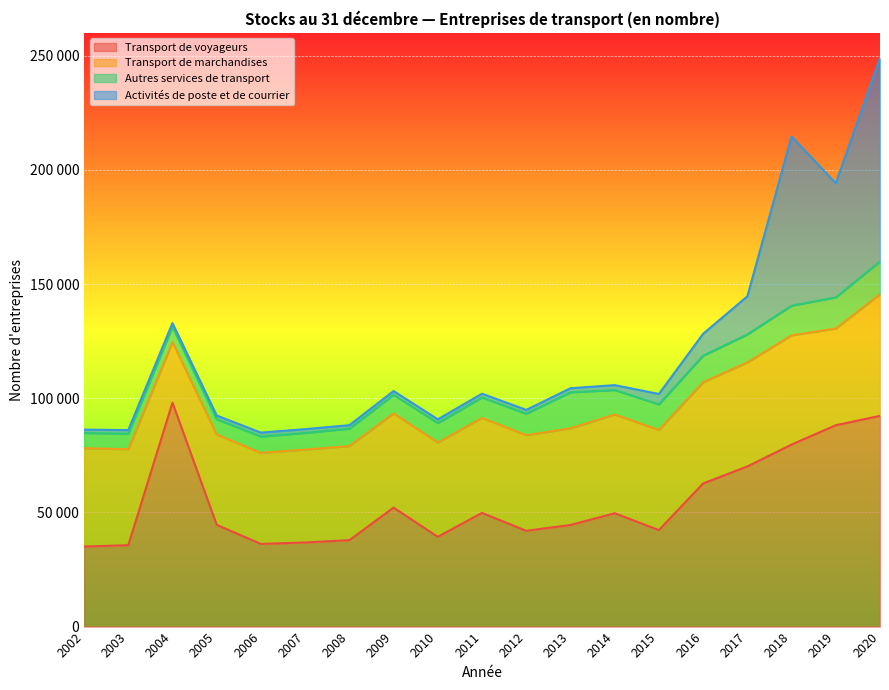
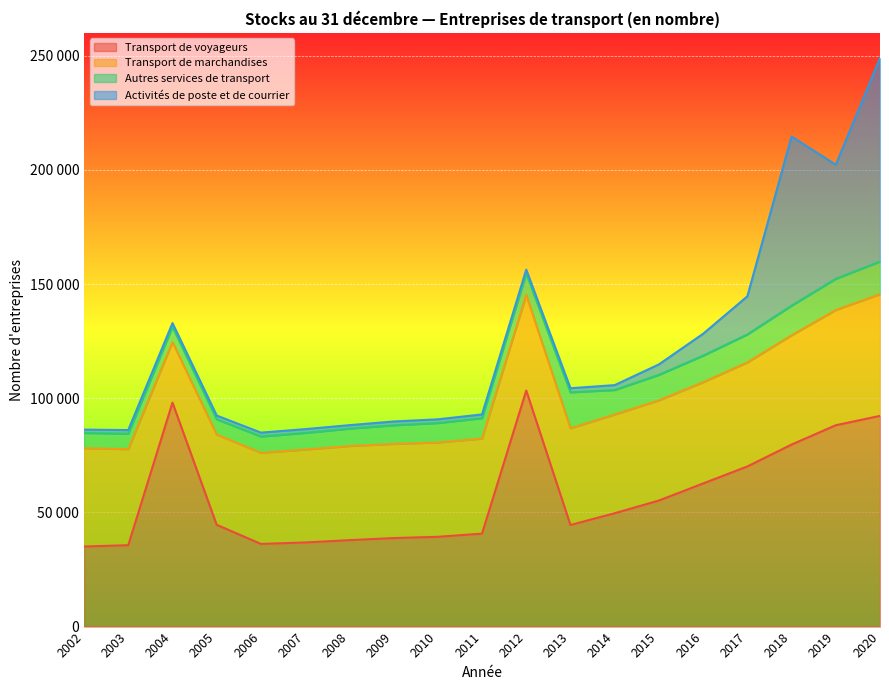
Transport de voyageurs, 2009: 52000 -> 39000
Transport de voyageurs, 2011: 50000 -> 41000
Transport de voyageurs, 2012: 42000 -> 103000
Transport de voyageurs, 2015: 42000 -> 55000
Transport de marchandises, 2019: 42000 -> 50000
